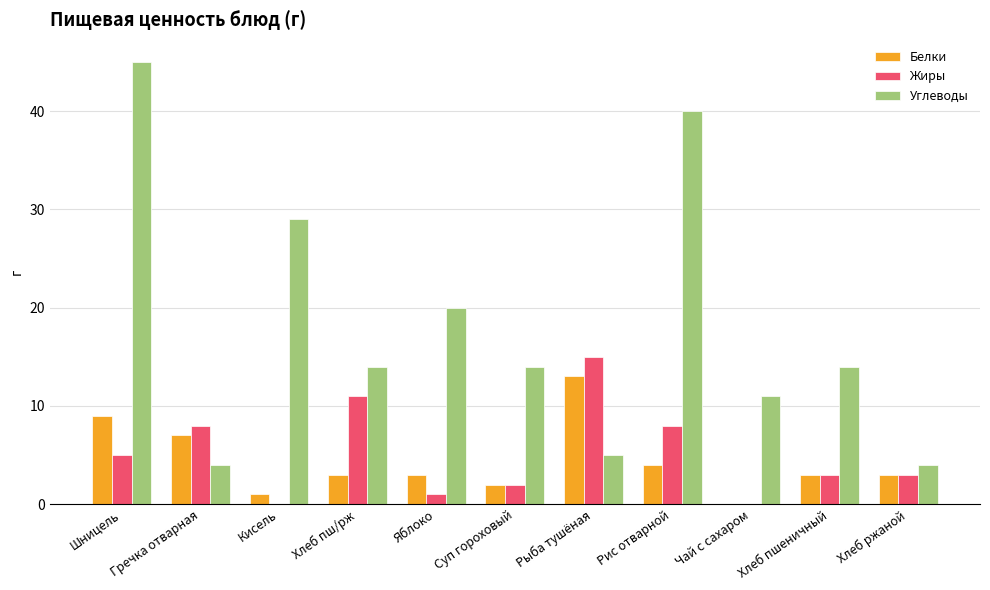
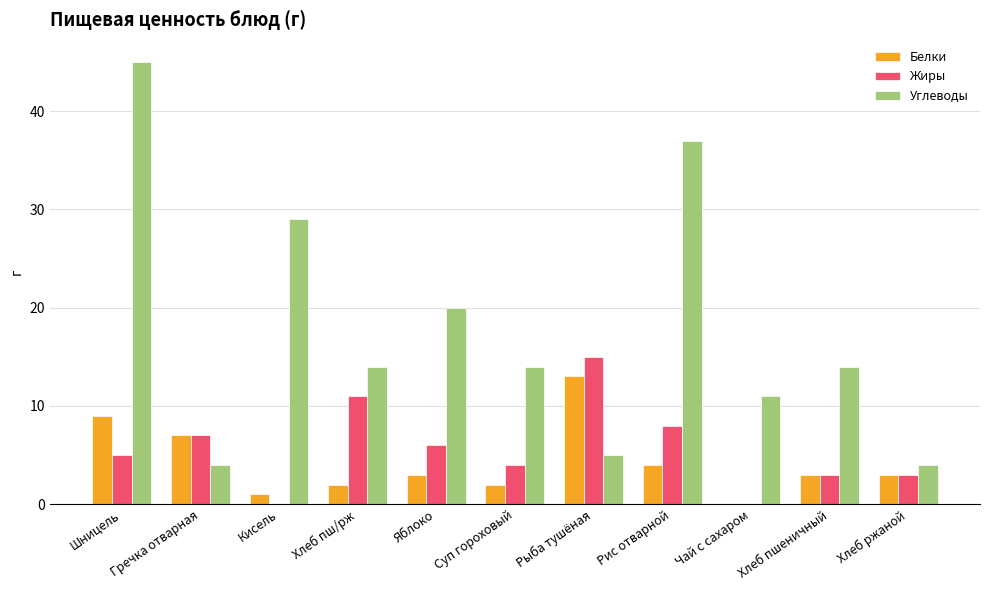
Жиры, Гречка отварная: 8 -> 7
Белки, Хлеб пш/рж: 3 -> 2
Жиры, Яблоко: 1 -> 6
Жиры, Суп гороховый: 2 -> 4
Углеводы, Рис отварной: 40 -> 37
